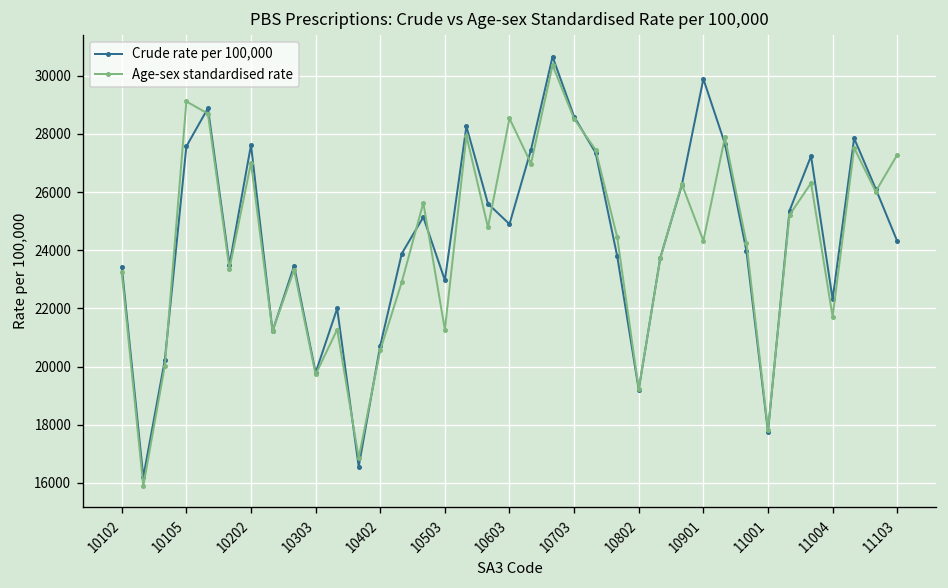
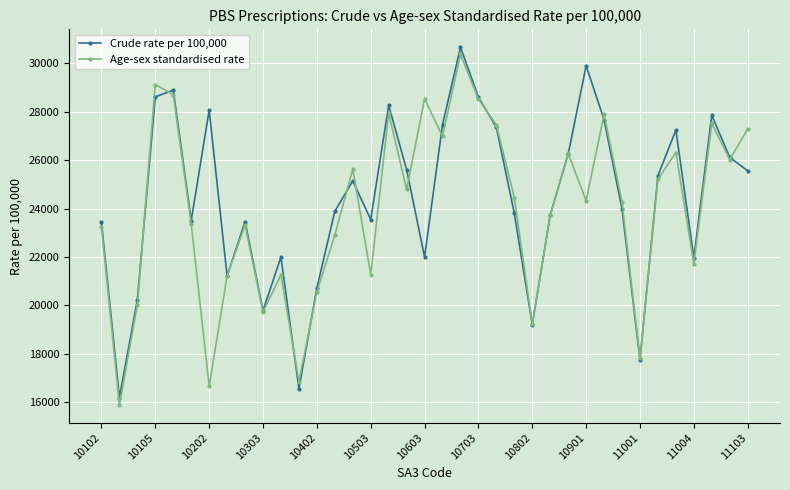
Crude rate per 100,000, 10105: 27600 -> 28600
Crude rate per 100,000, 10202: 27600 -> 28100
Age-sex standardised rate, 10202: 27000 -> 16700
Crude rate per 100,000, 10503: 23000 -> 23500
Crude rate per 100,000, 10603: 24900 -> 22000
Crude rate per 100,000, 11004: 22300 -> 22000
Crude rate per 100,000, 11103: 24300 -> 25600
